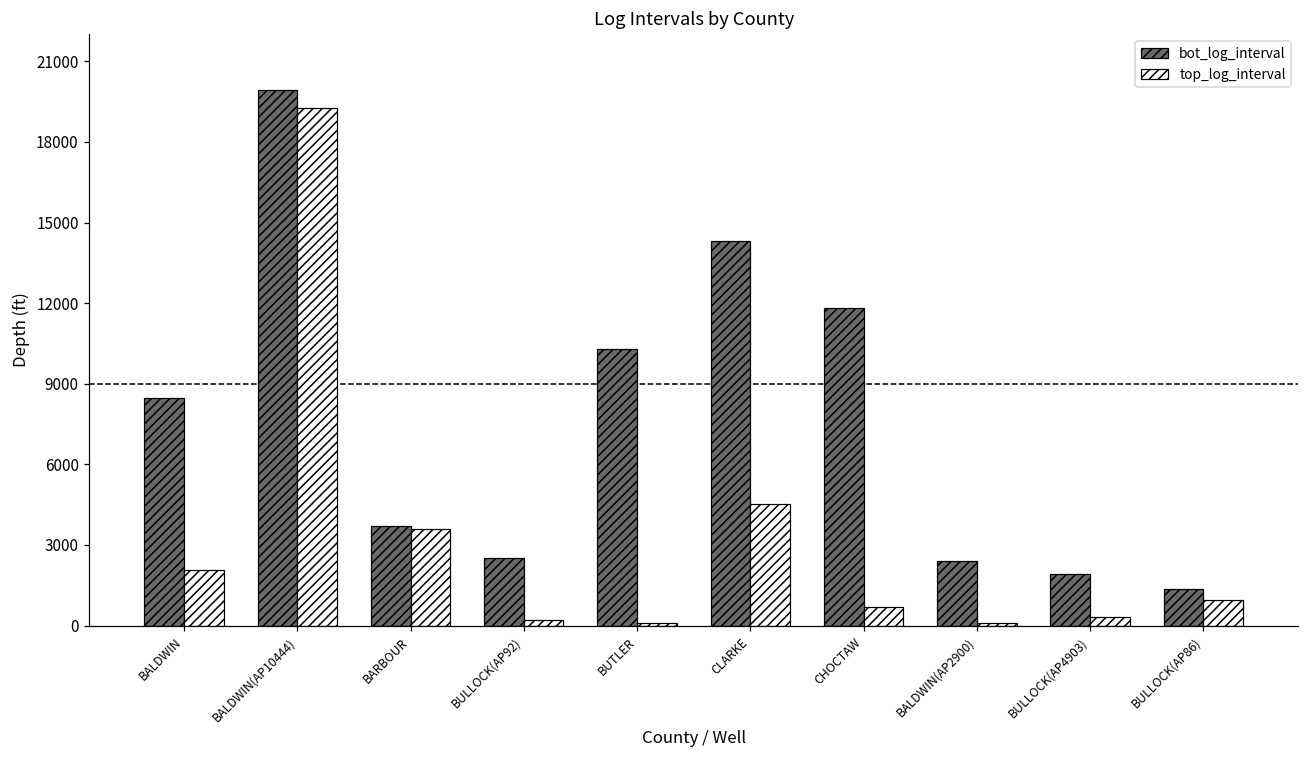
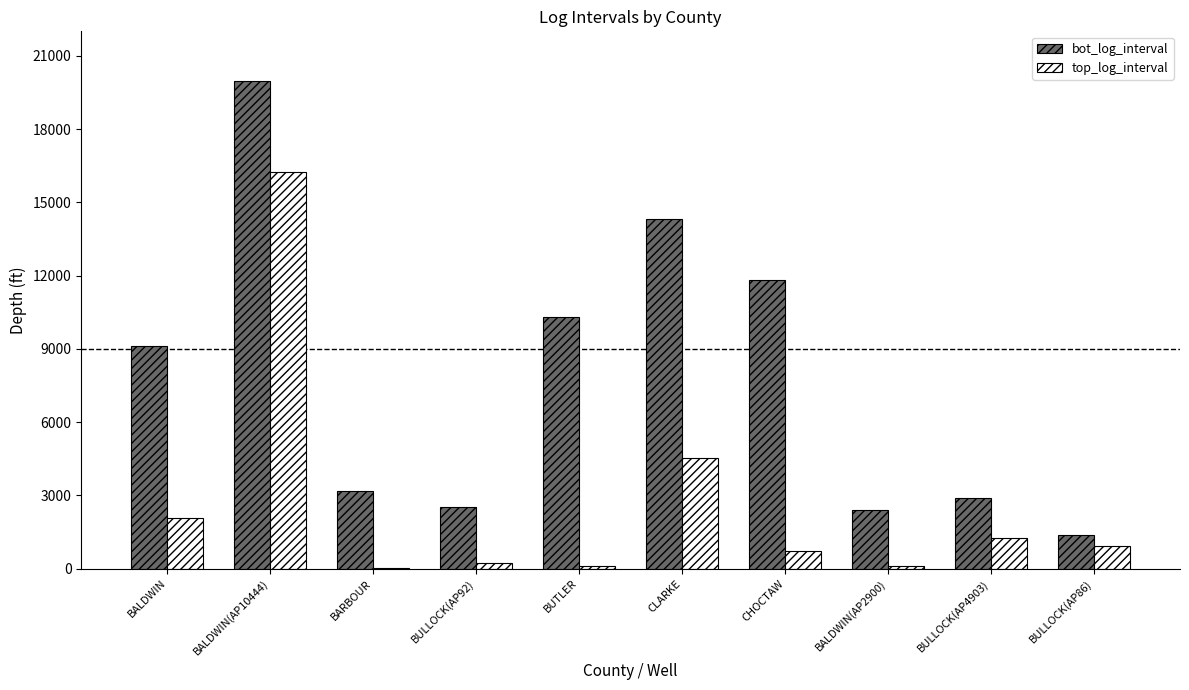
bot_log_interval, BALDWIN: 8500 -> 9100
top_log_interval, BALDWIN(AP10444): 19300 -> 16200
bot_log_interval, BARBOUR: 3700 -> 3200
top_log_interval, BARBOUR: 3600 -> 0
bot_log_interval, BULLOCK(AP4903): 1900 -> 2900
top_log_interval, BULLOCK(AP4903): 300 -> 1300
